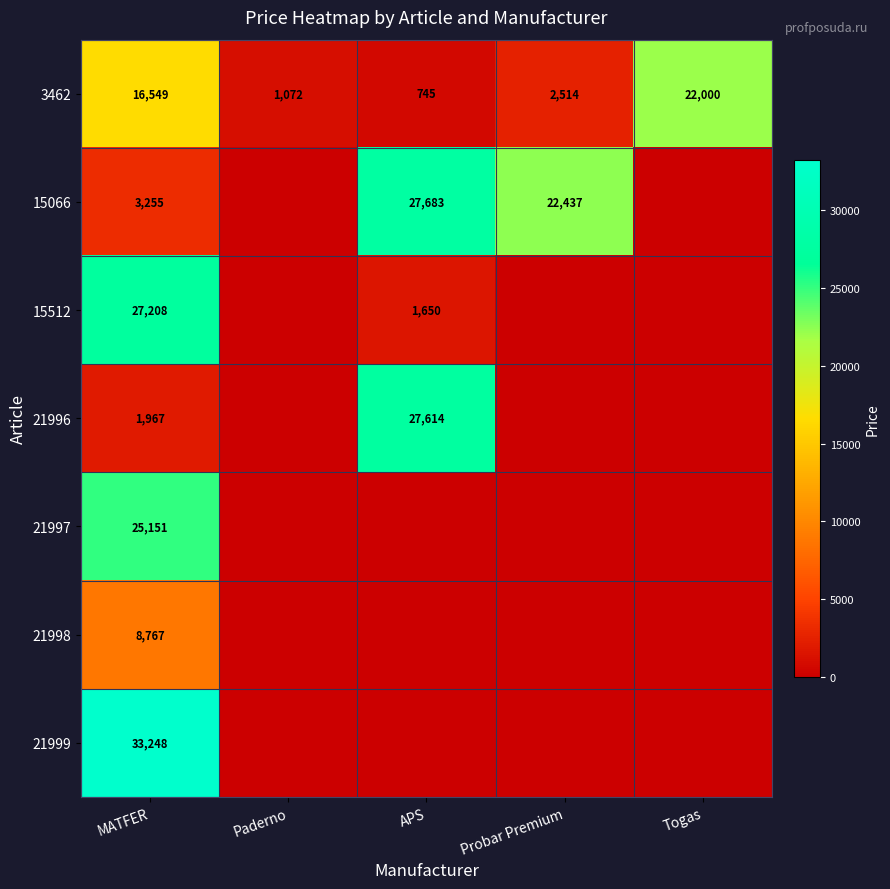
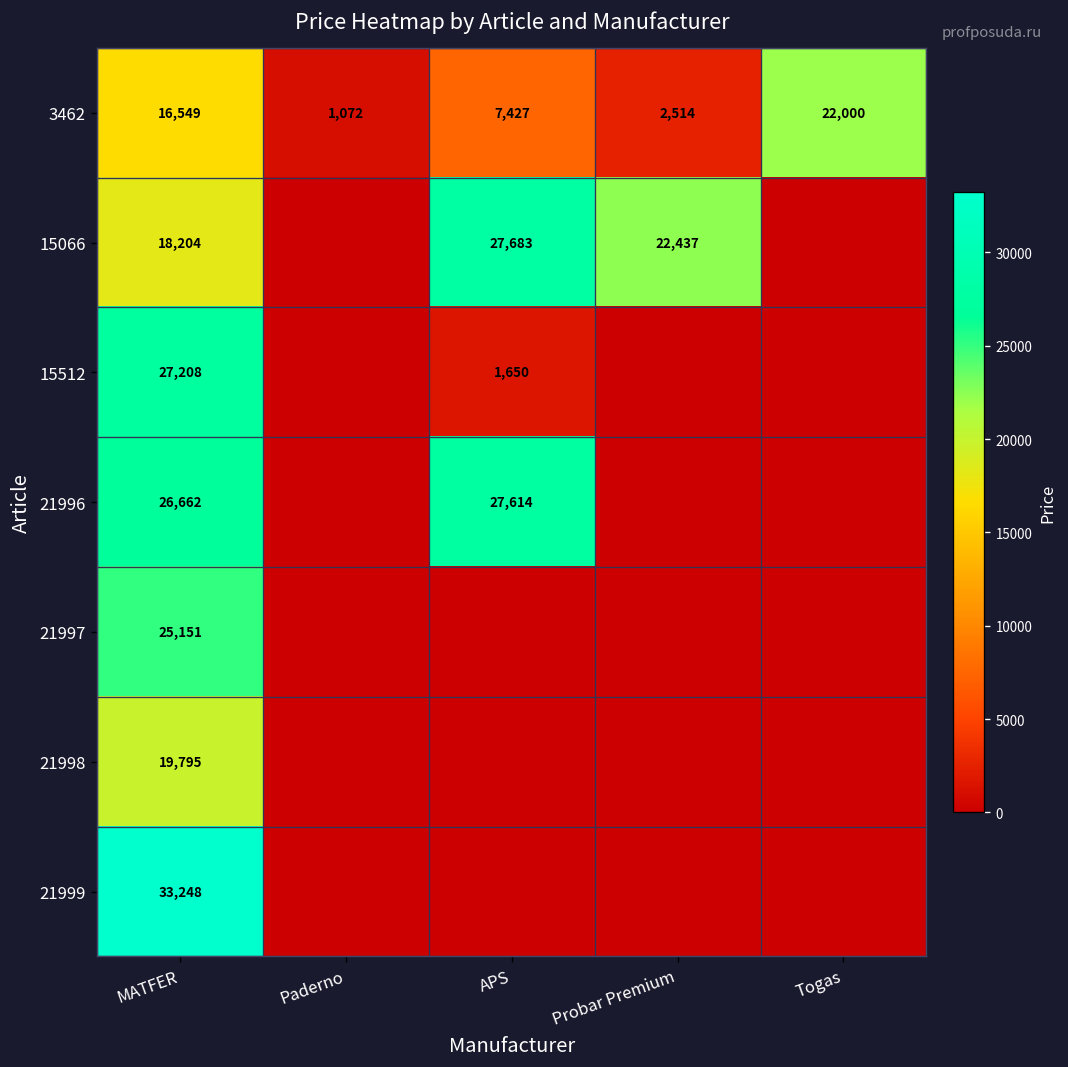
3462, APS: 745 -> 7,427
15066, MATFER: 3,255 -> 18,204
21996, MATFER: 1,967 -> 26,662
21998, MATFER: 8,767 -> 19,795
